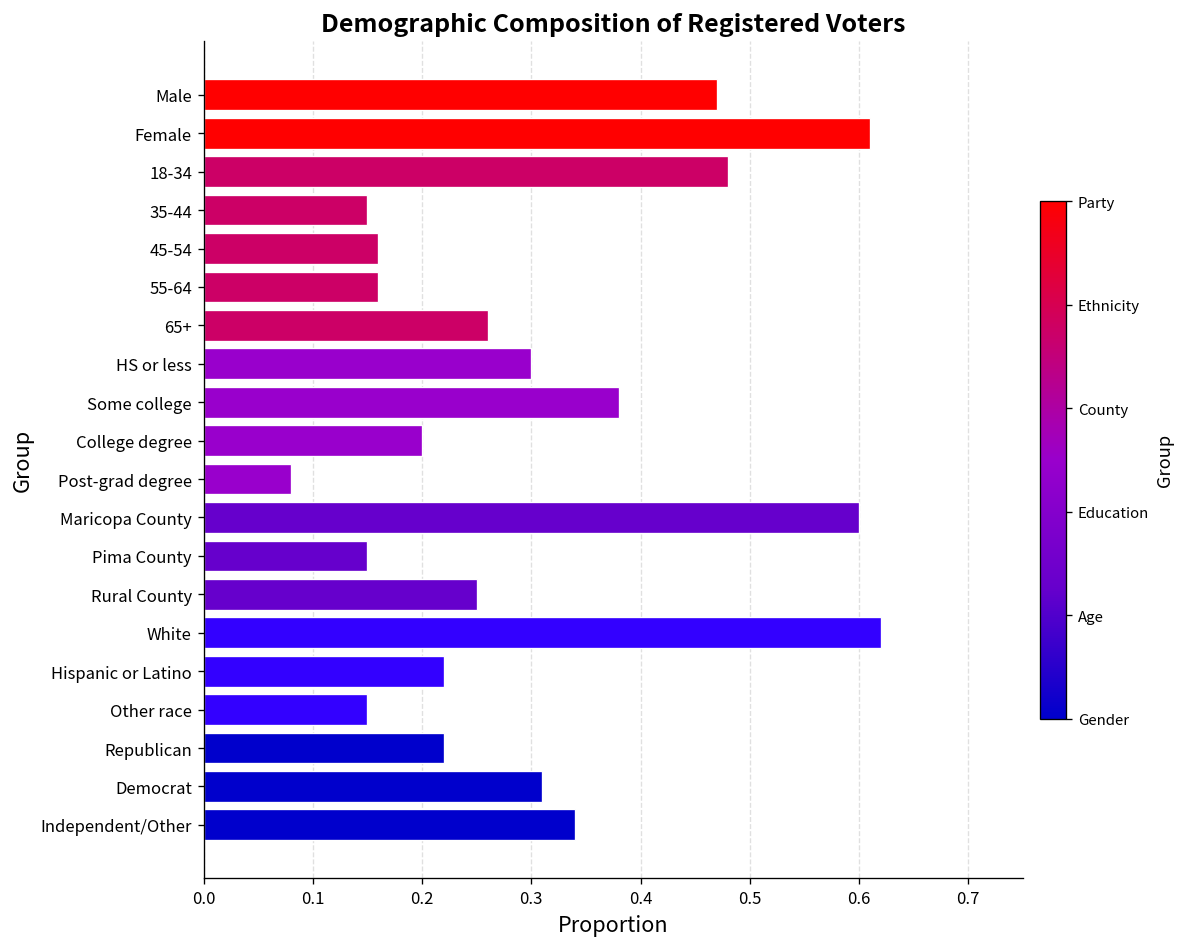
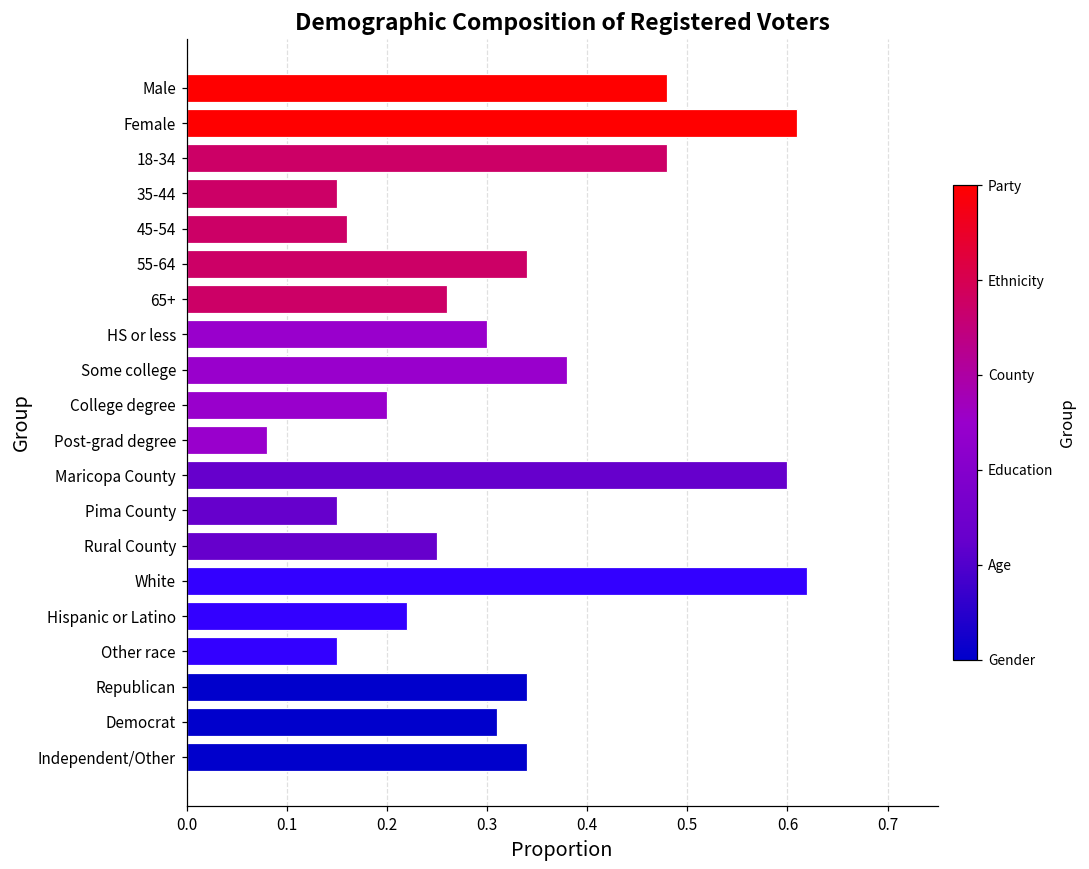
Male: 0.47 -> 0.48
55-64: 0.16 -> 0.34
Republican: 0.22 -> 0.34
